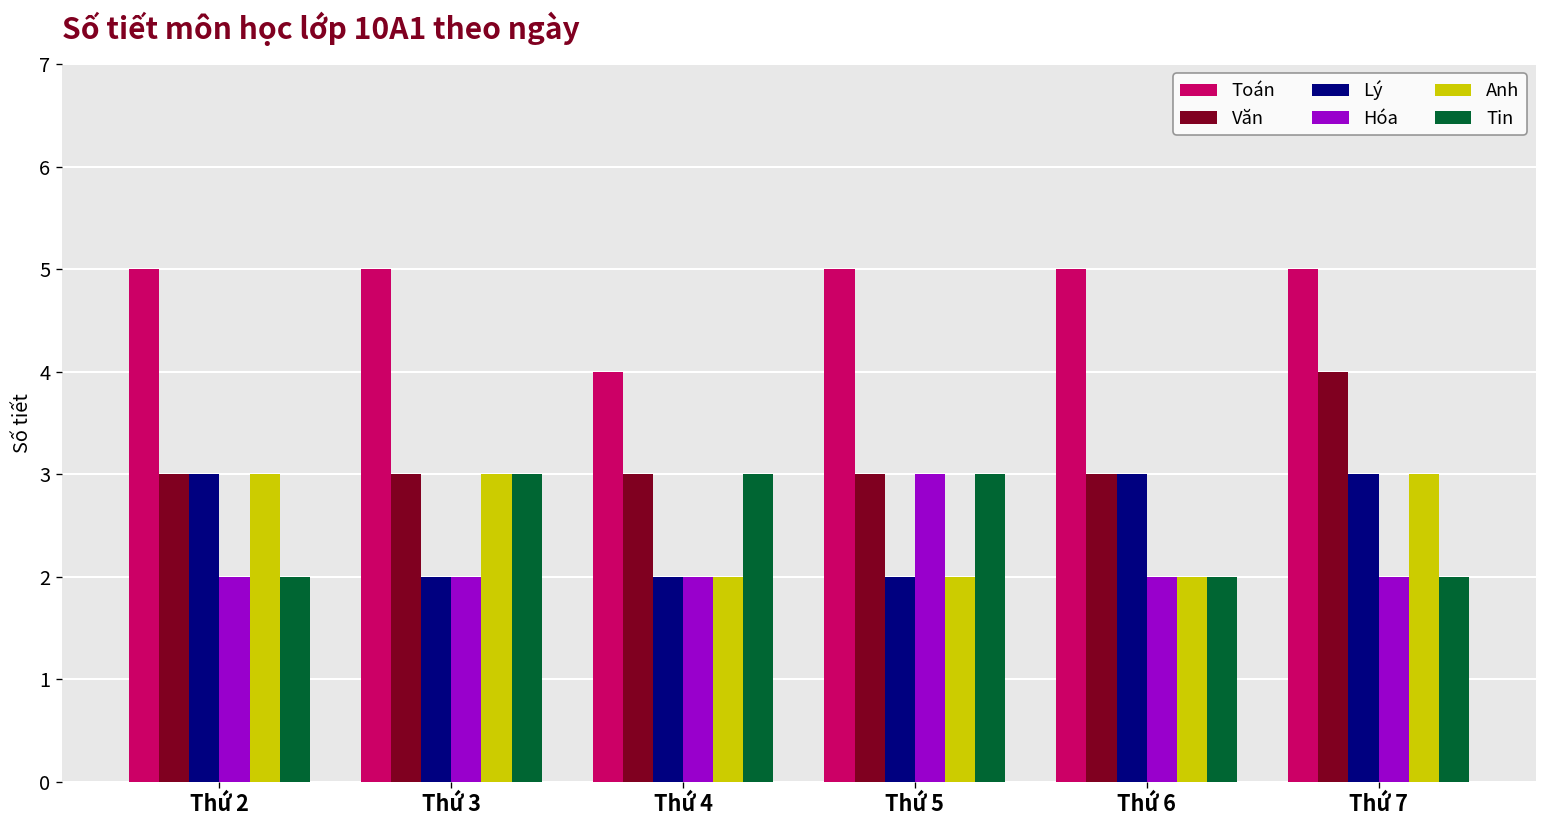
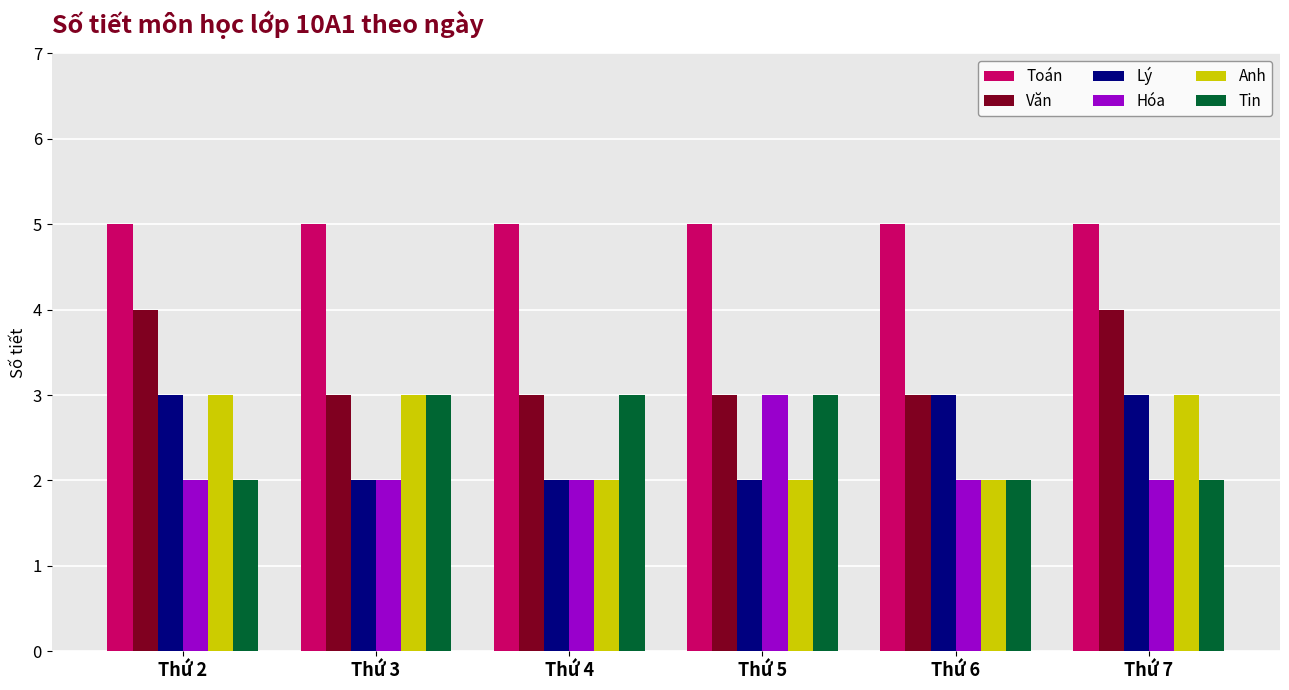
Văn, Thứ 2: 3 -> 4
Toán, Thứ 4: 4 -> 5
